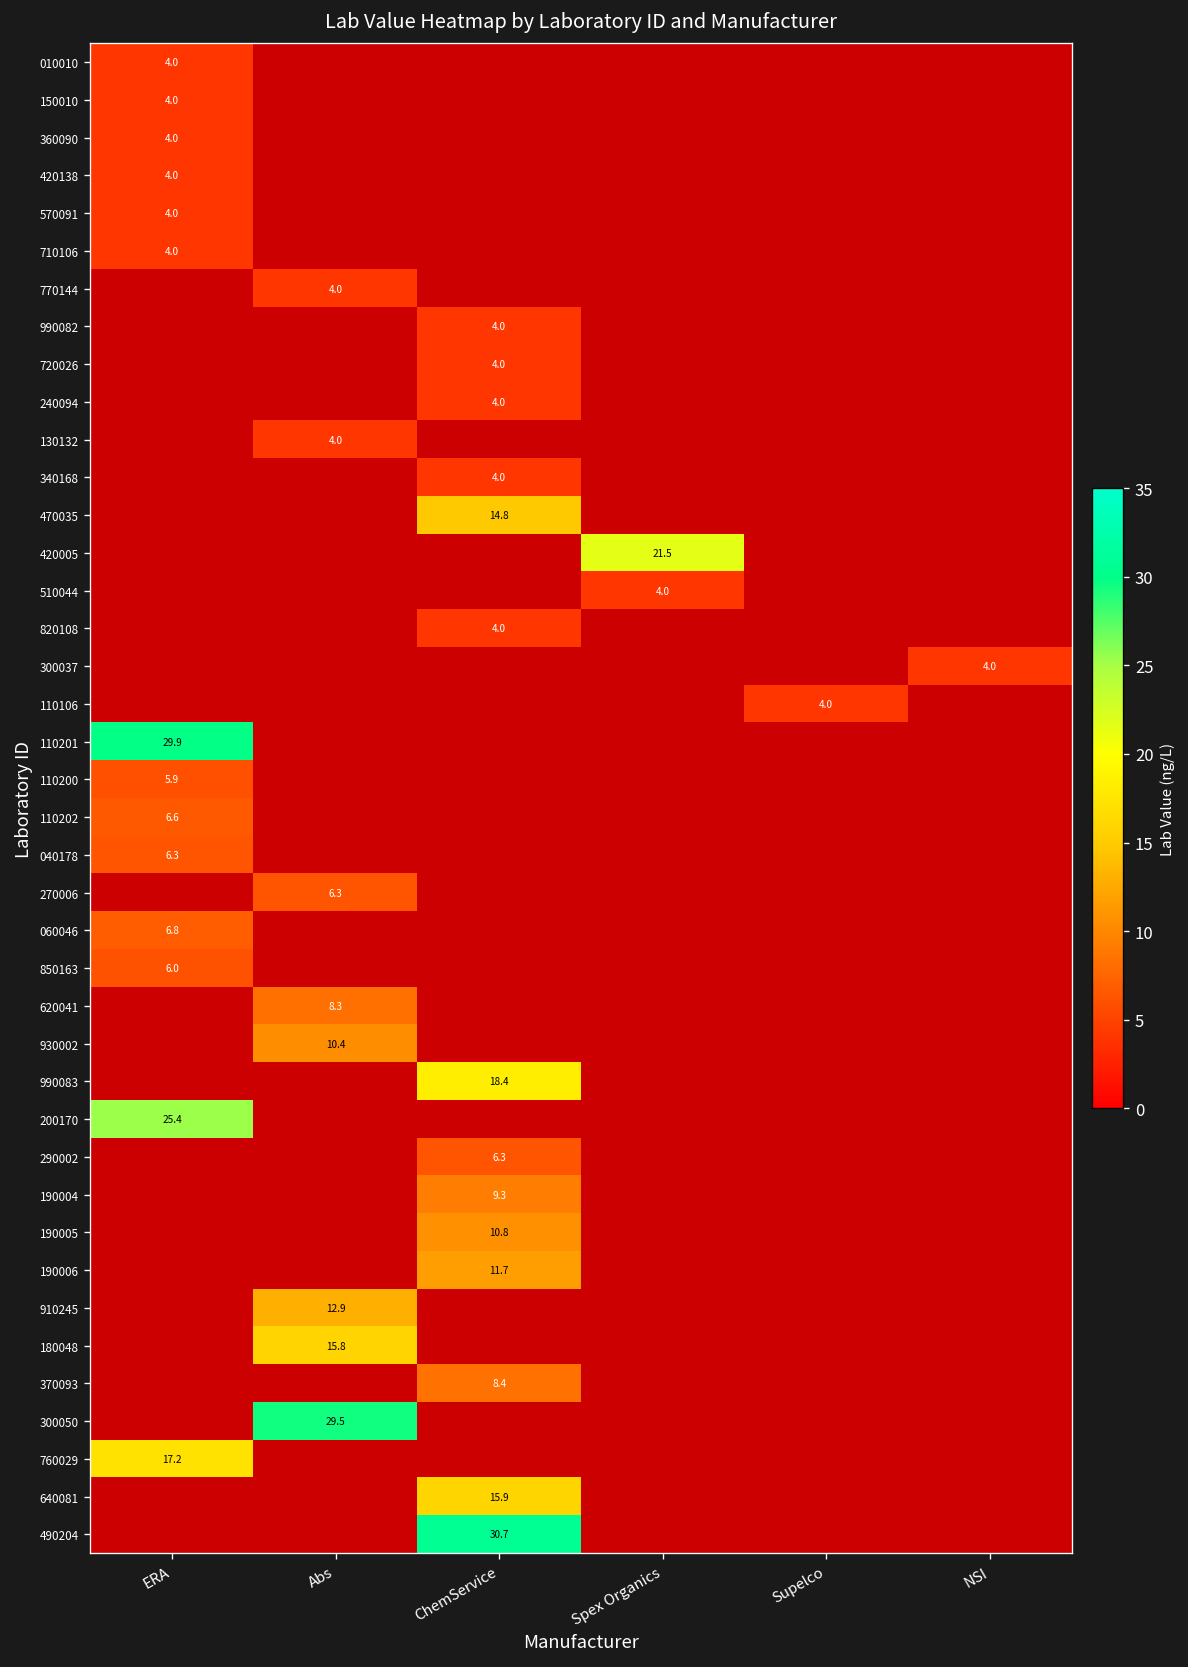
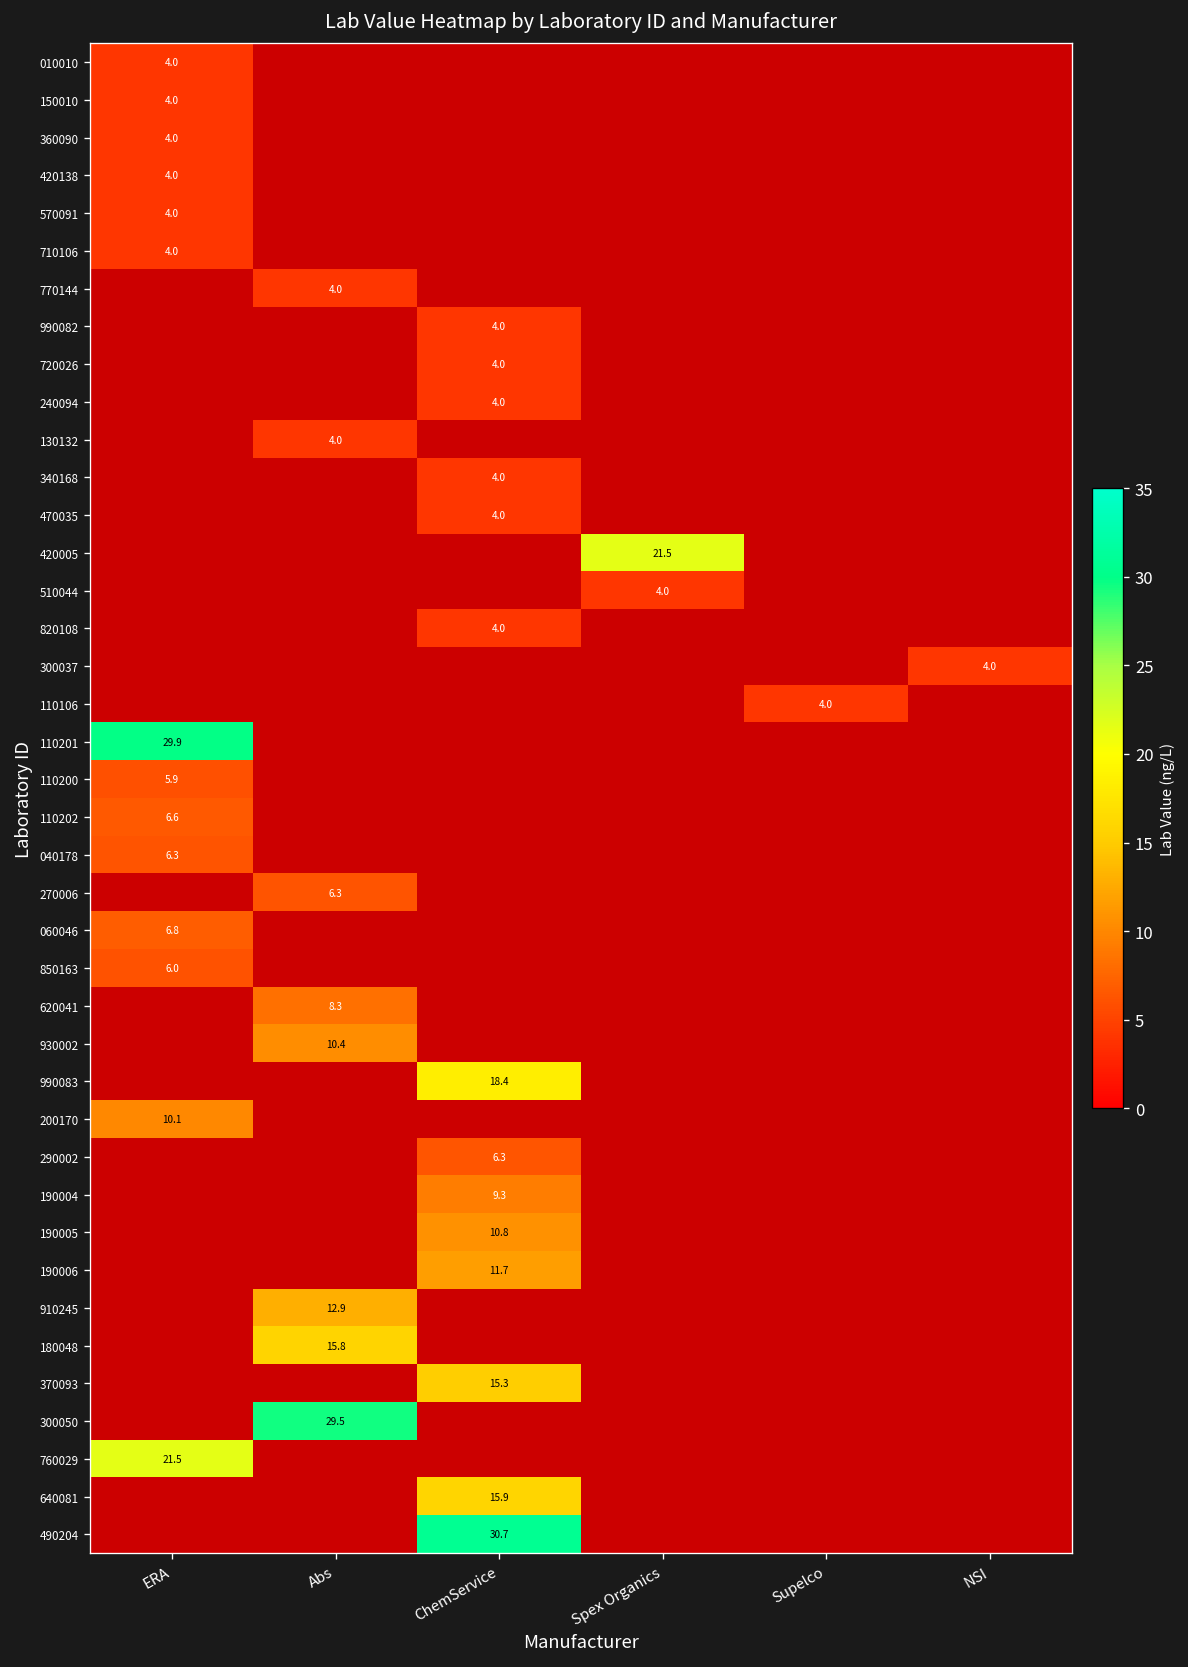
470035, ChemService: 14.8 -> 4.0
200170, ERA: 25.4 -> 10.1
370093, ChemService: 8.4 -> 15.3
760029, ERA: 17.2 -> 21.5
